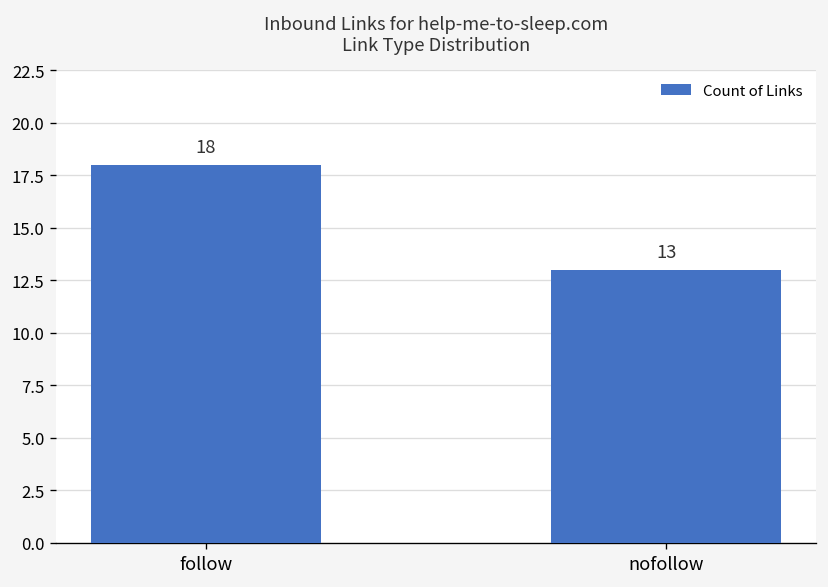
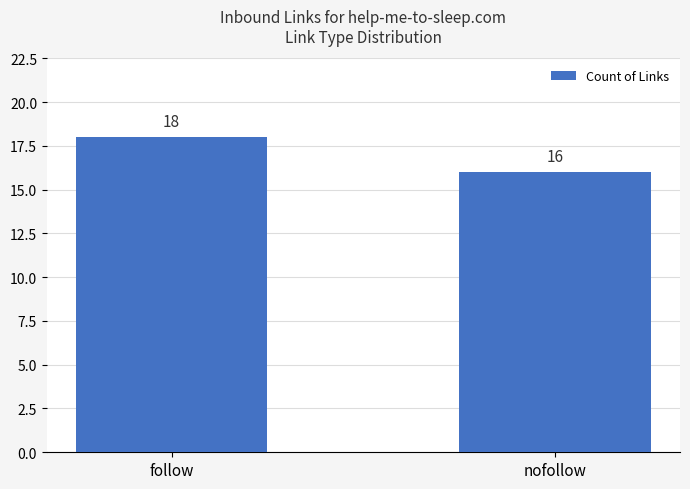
nofollow: 13 -> 16
